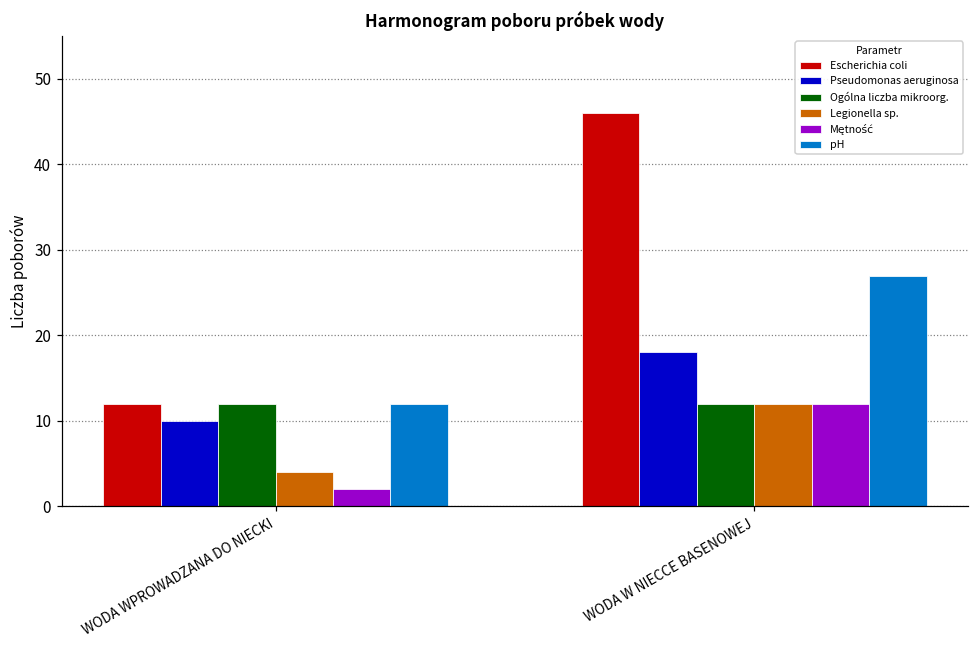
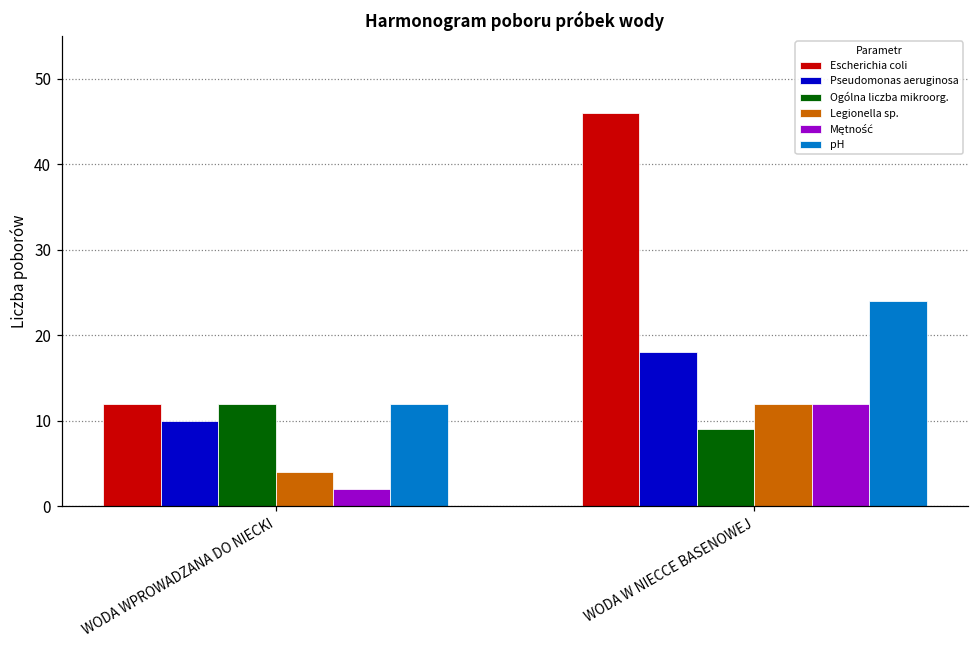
Ogólna liczba mikroorg., WODA W NIECCE BASENOWEJ: 12 -> 9
pH, WODA W NIECCE BASENOWEJ: 27 -> 24
